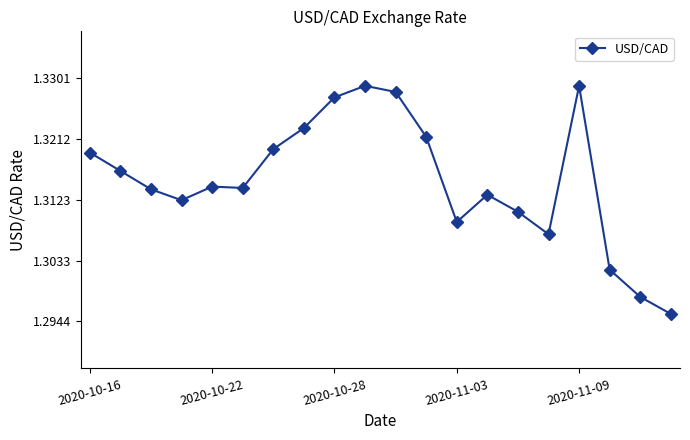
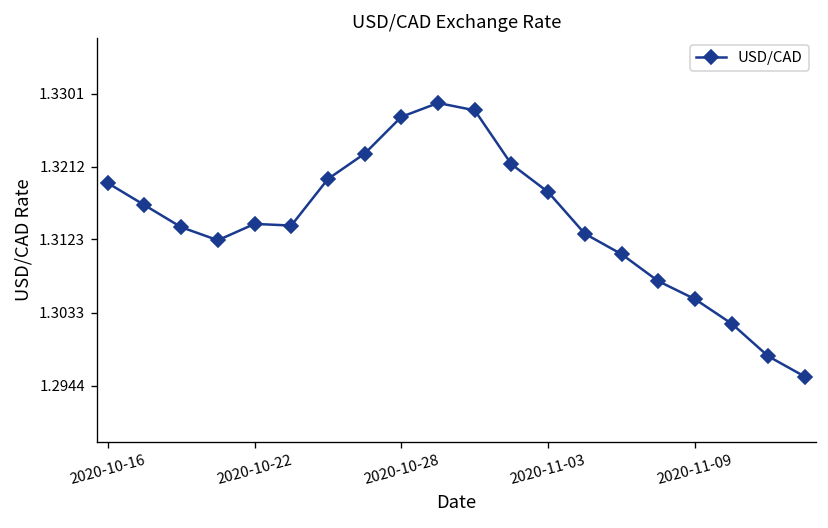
2020-11-03: 1.309 -> 1.318
2020-11-09: 1.329 -> 1.305
